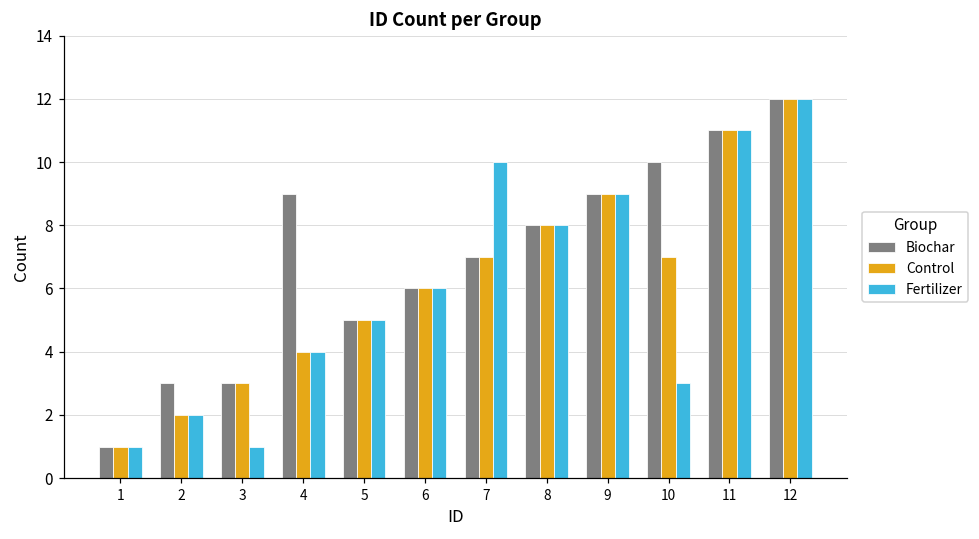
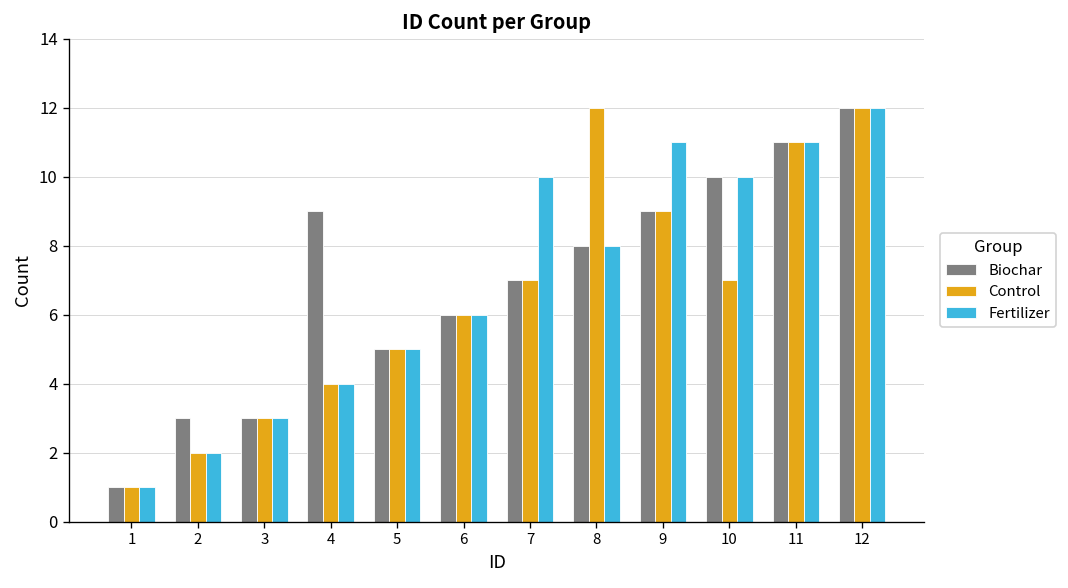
Fertilizer, 3: 1 -> 3
Control, 8: 8 -> 12
Fertilizer, 9: 9 -> 11
Fertilizer, 10: 3 -> 10
